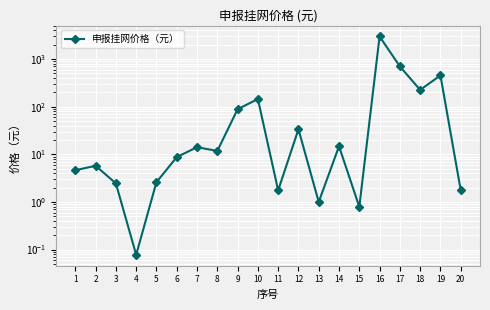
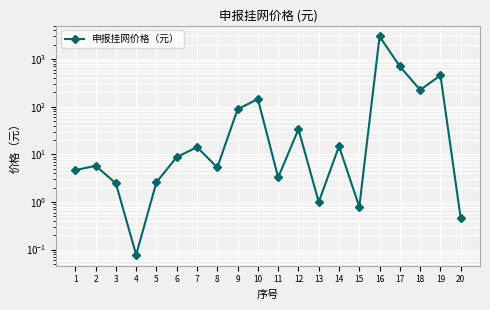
8: 12 -> 5
11: 1.8 -> 3
20: 1.8 -> 0.5
